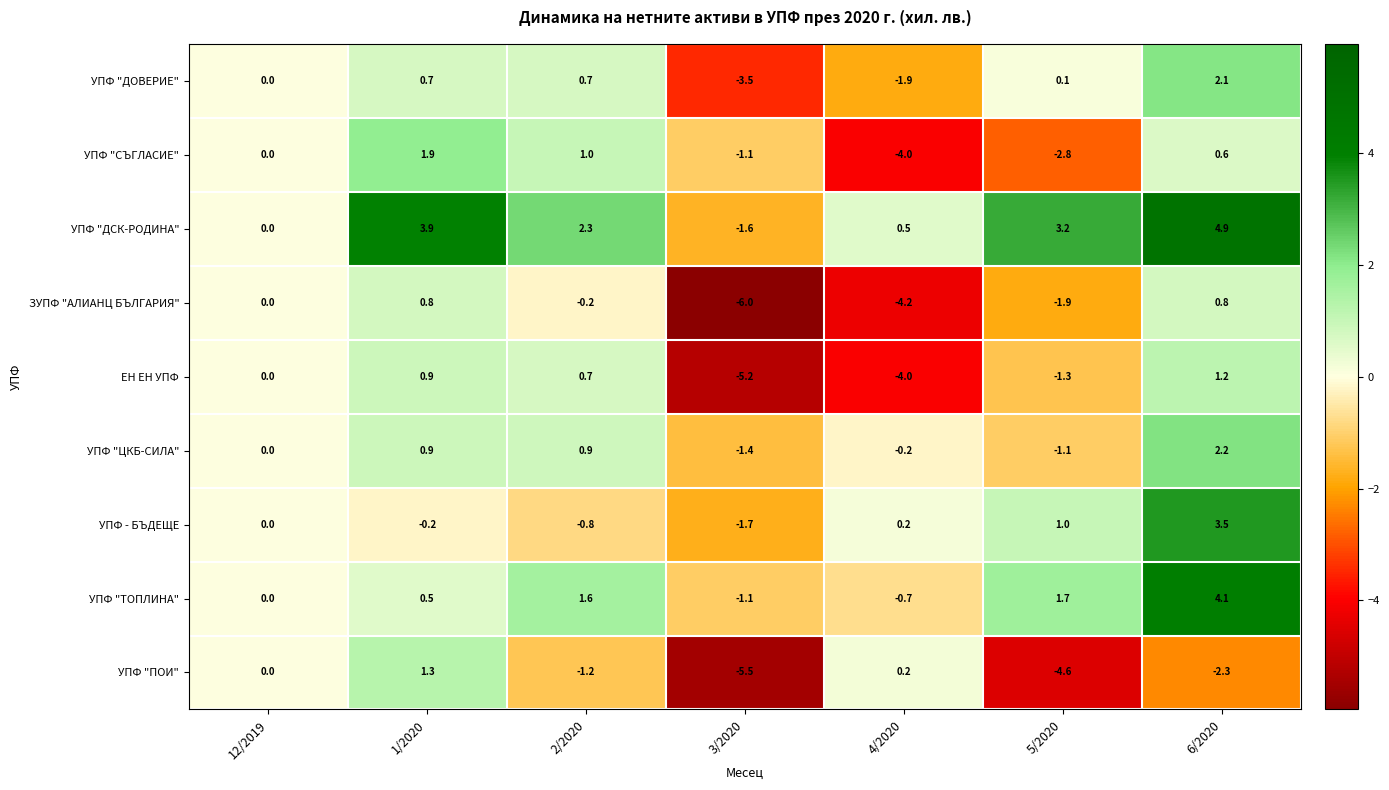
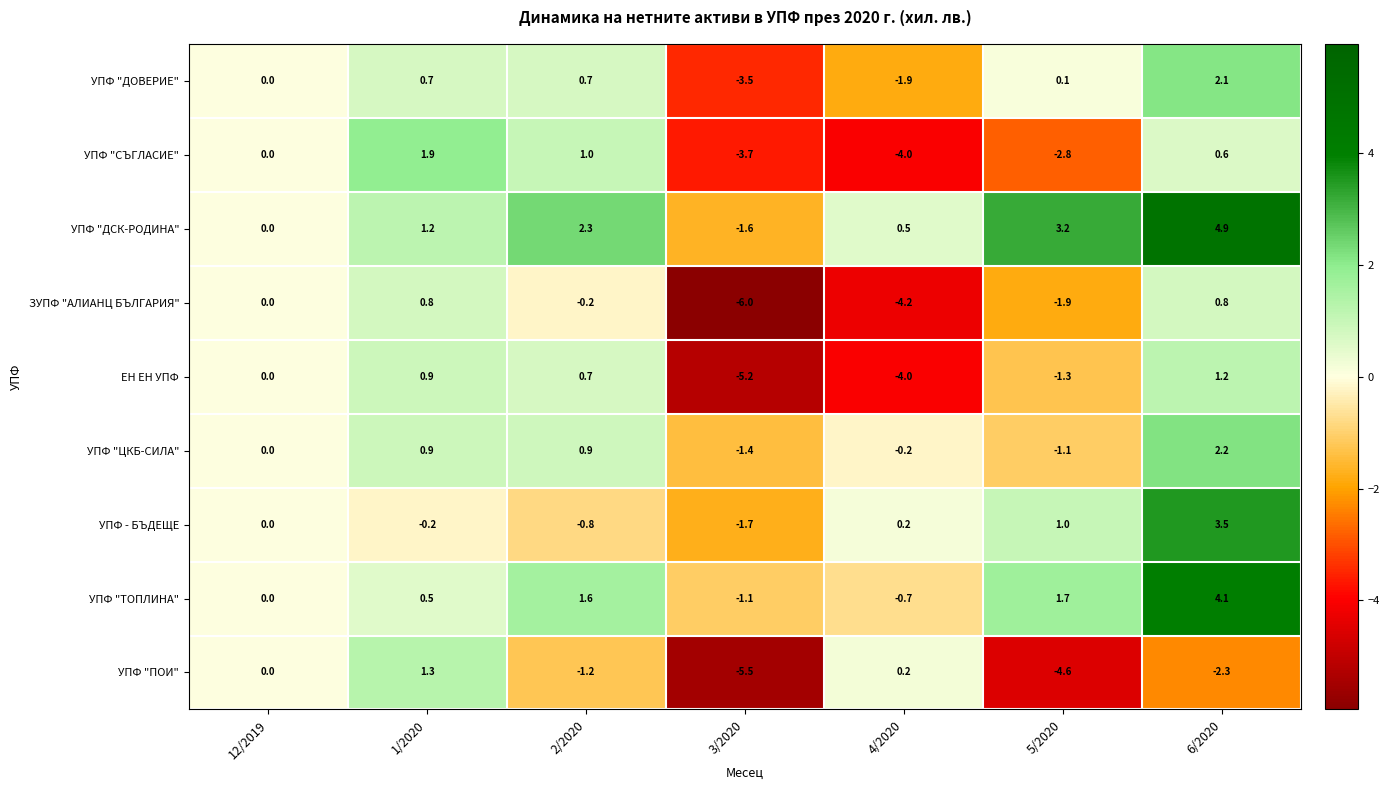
УПФ "СЪГЛАСИЕ", 3/2020: -1.1 -> -3.7
УПФ "ДСК-РОДИНА", 1/2020: 3.9 -> 1.2
